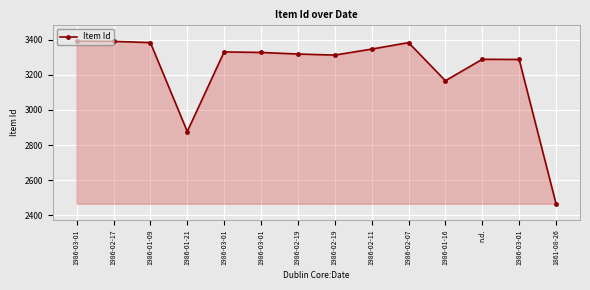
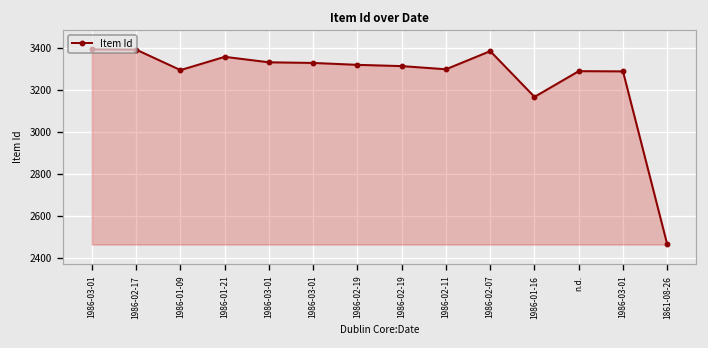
1986-01-09: 3380 -> 3290
1986-01-21: 2880 -> 3360
1986-02-11: 3350 -> 3300
